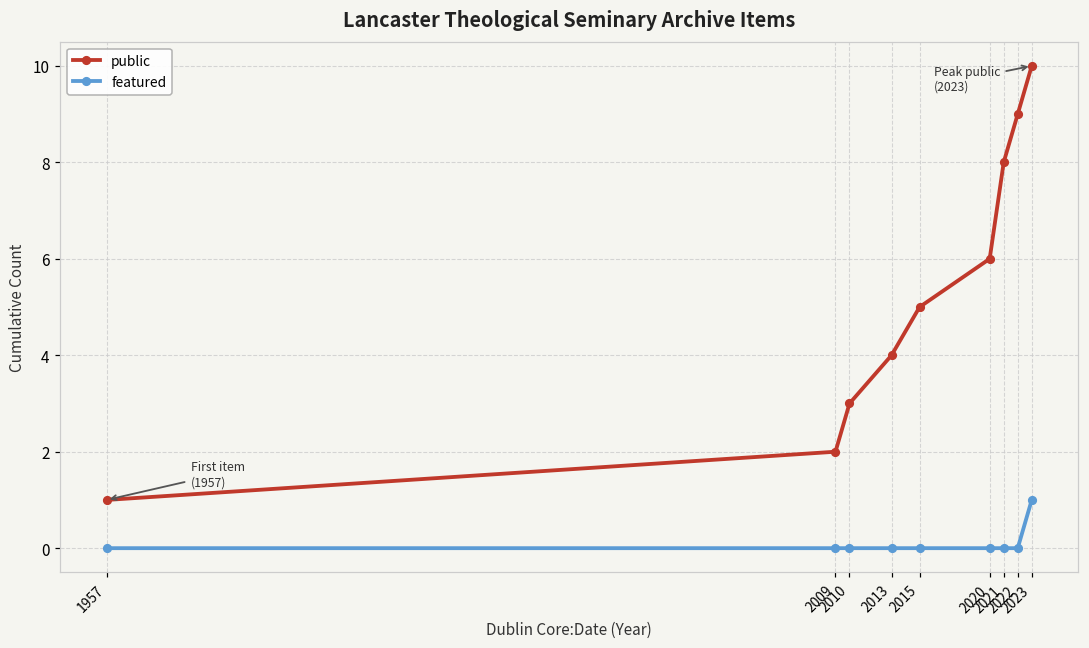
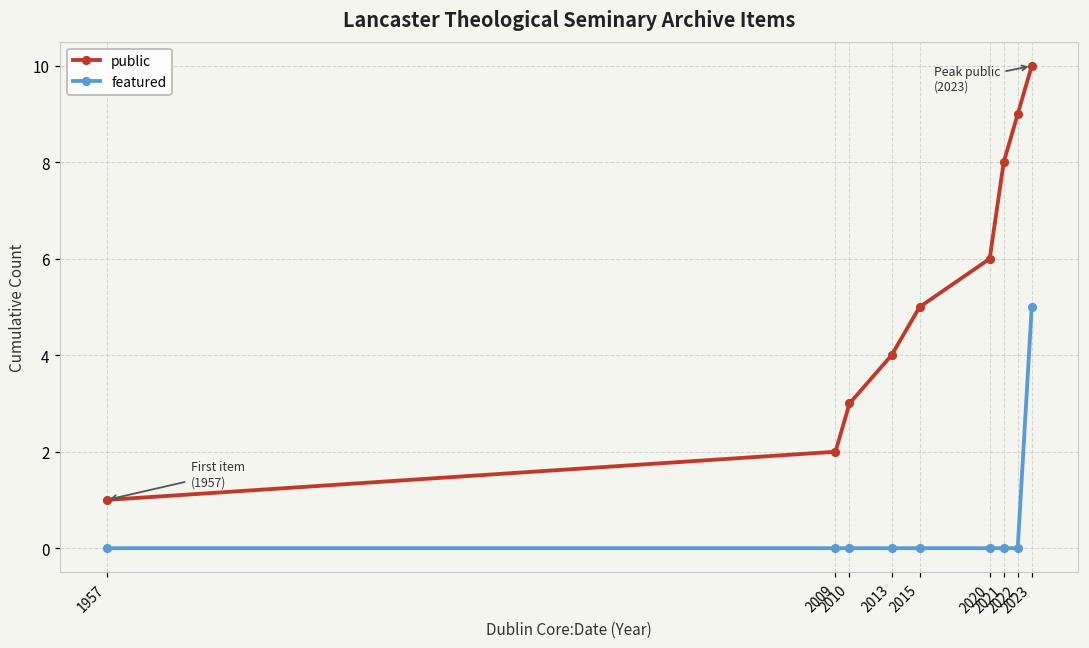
featured, 2023: 1 -> 5
